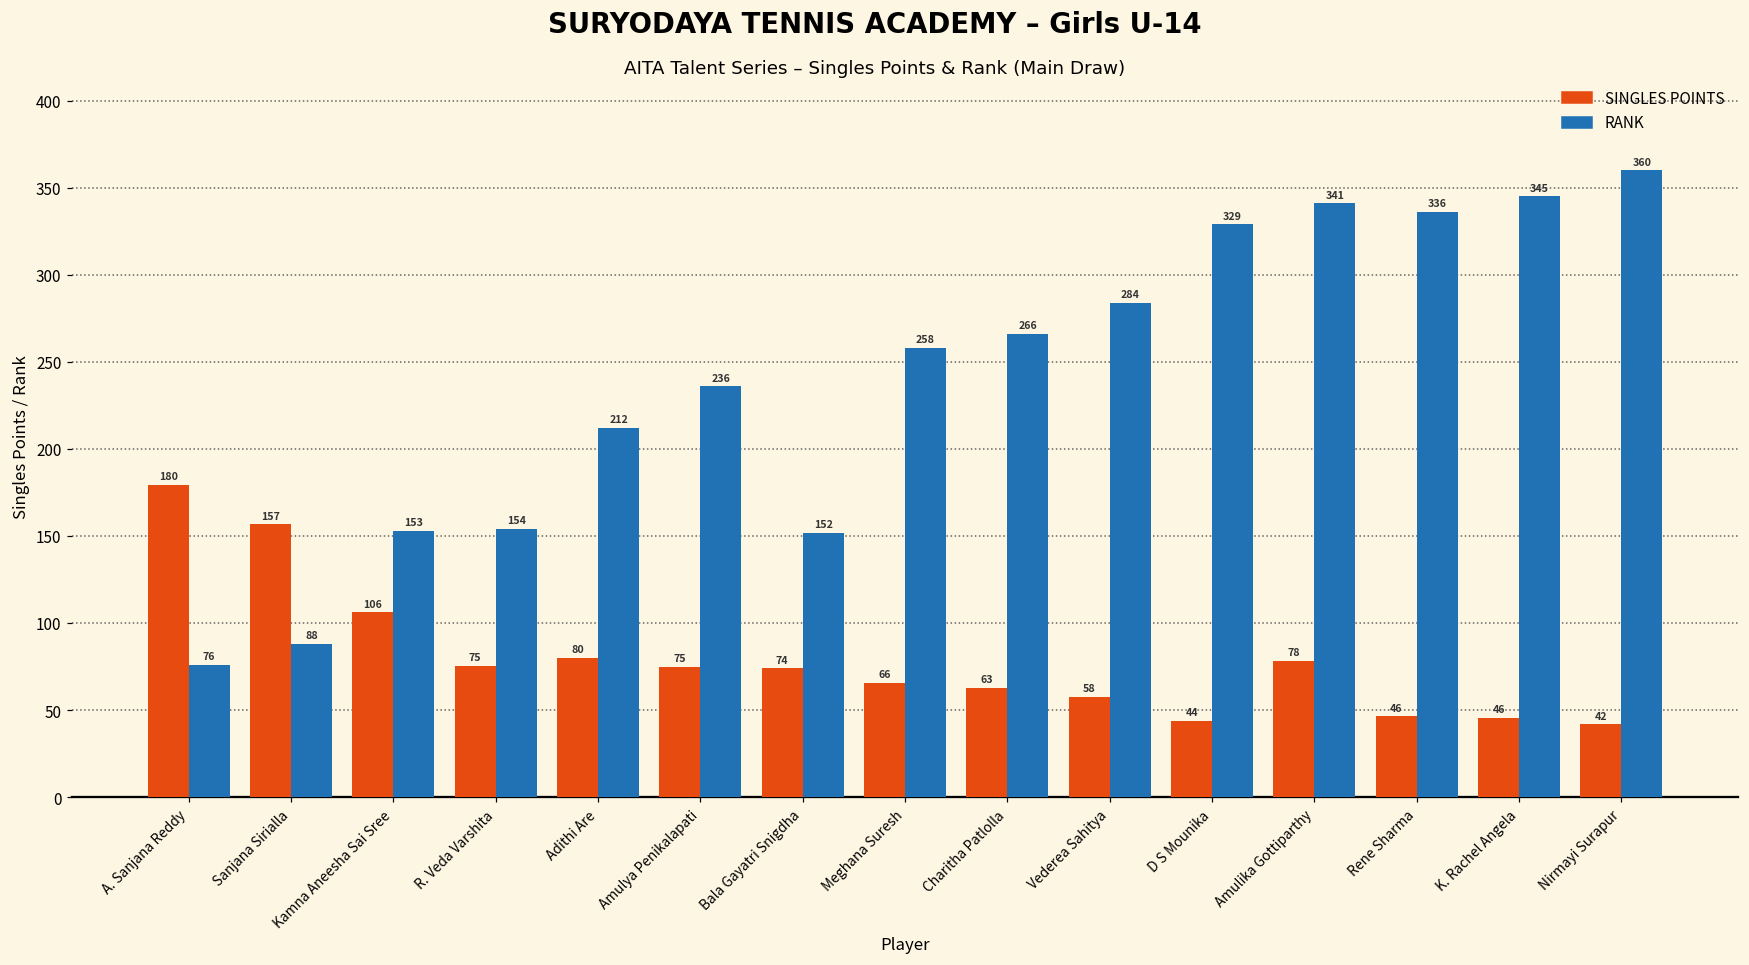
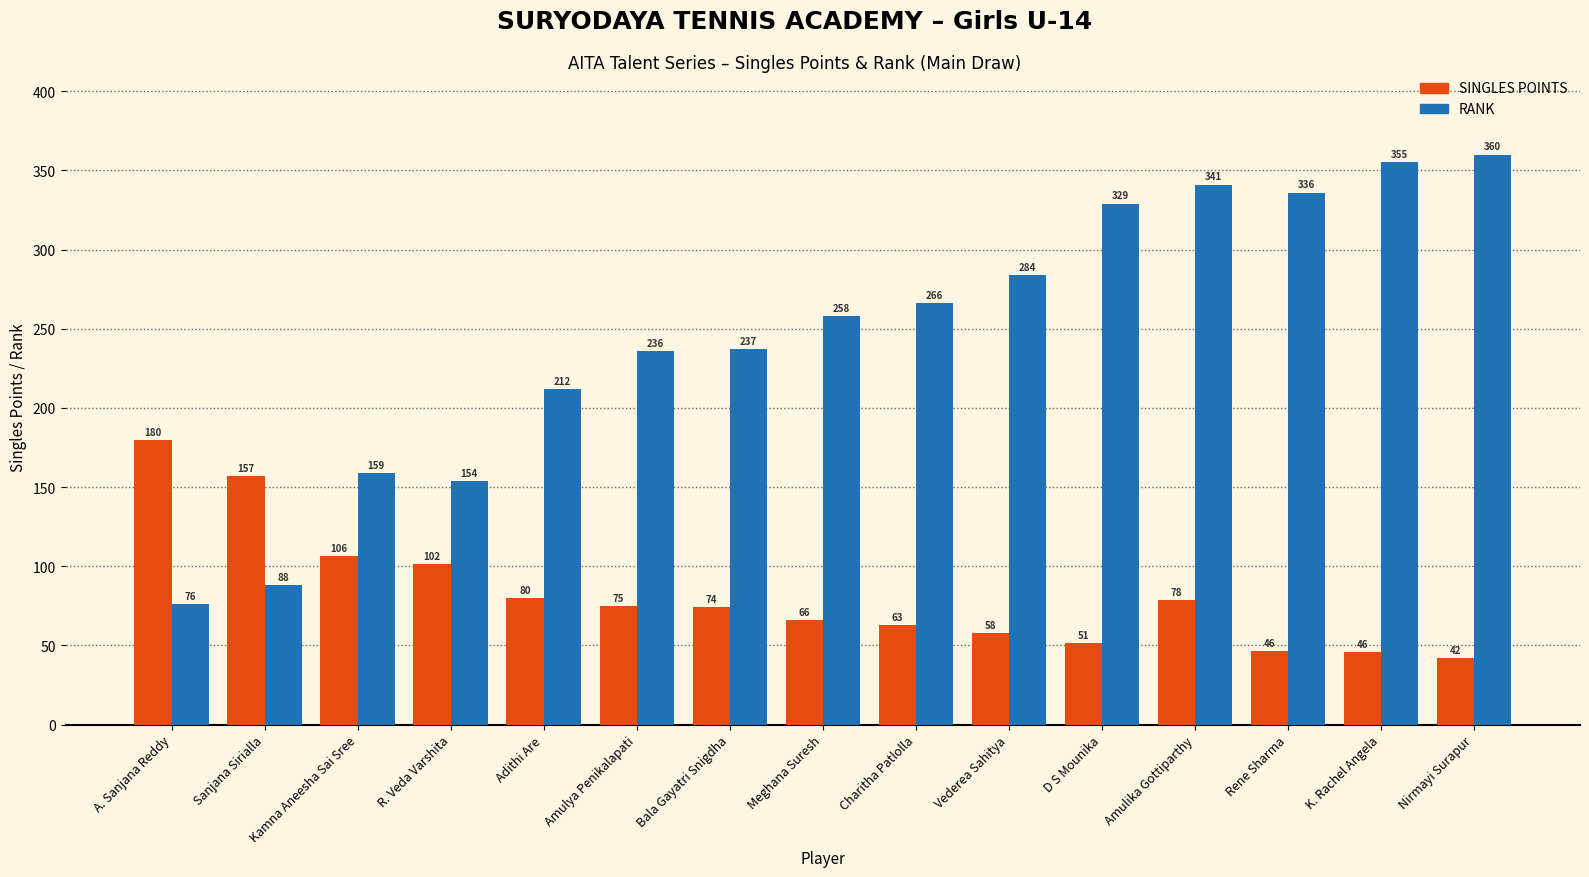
RANK, Kamna Aneesha Sai Sree: 153 -> 159
SINGLES POINTS, R. Veda Varshita: 75 -> 102
RANK, Bala Gayatri Snigdha: 152 -> 237
SINGLES POINTS, D S Mounika: 44 -> 51
RANK, K. Rachel Angela: 345 -> 355
